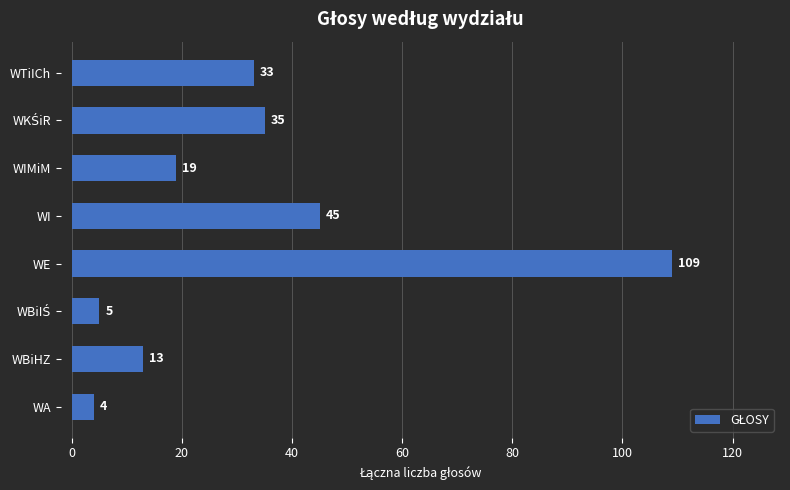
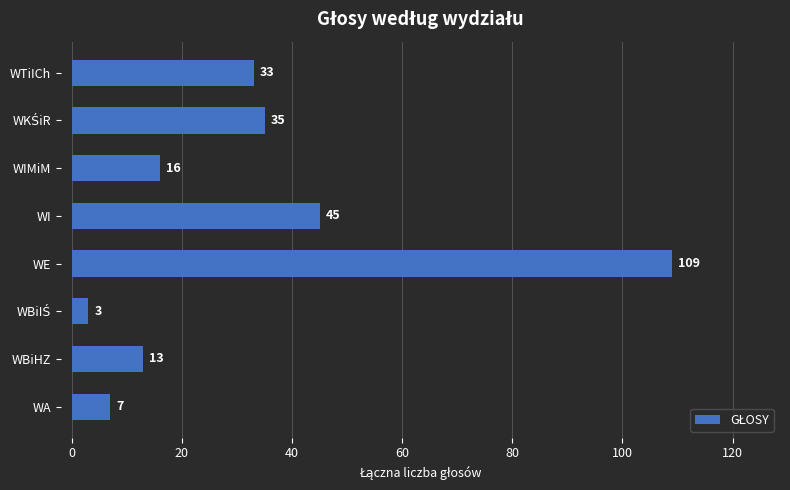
WIMiM: 19 -> 16
WBiIŚ: 5 -> 3
WA: 4 -> 7
